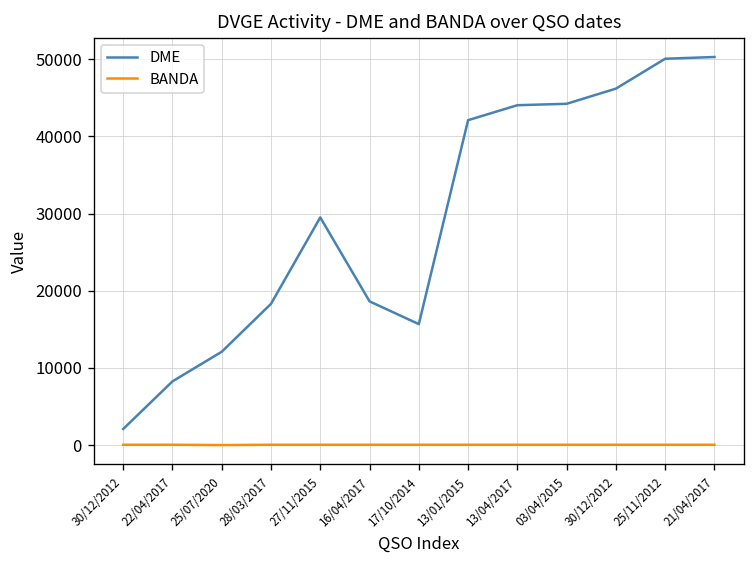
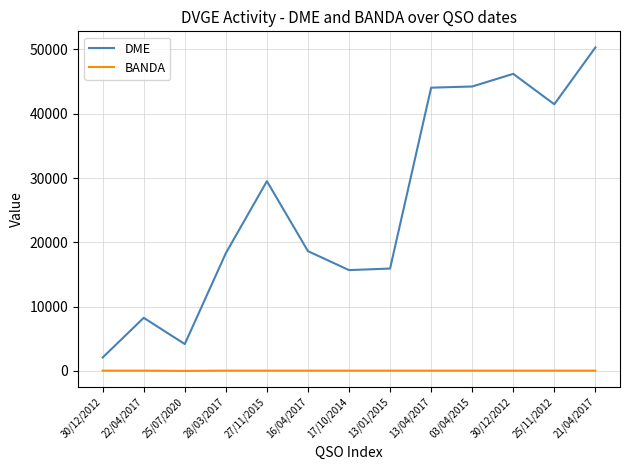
DME, 25/07/2020: 12000 -> 4000
DME, 13/01/2015: 42000 -> 16000
DME, 25/11/2012: 50000 -> 41000
